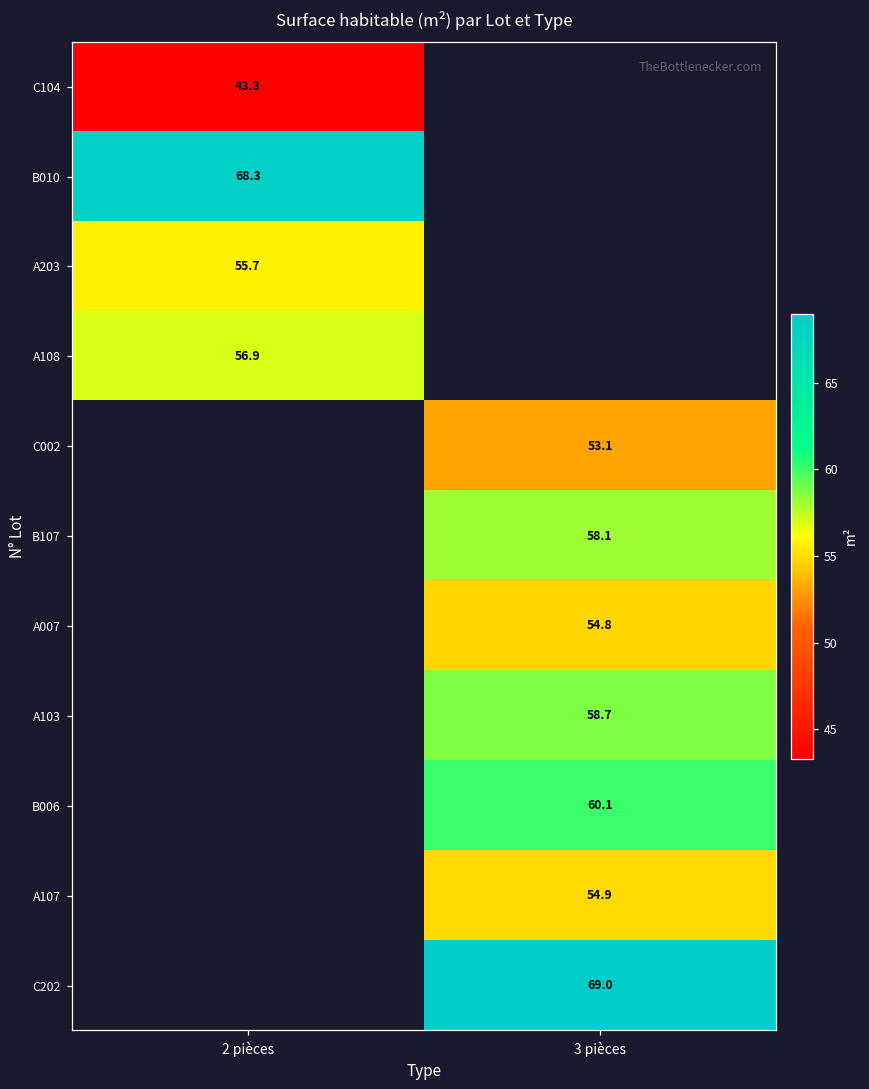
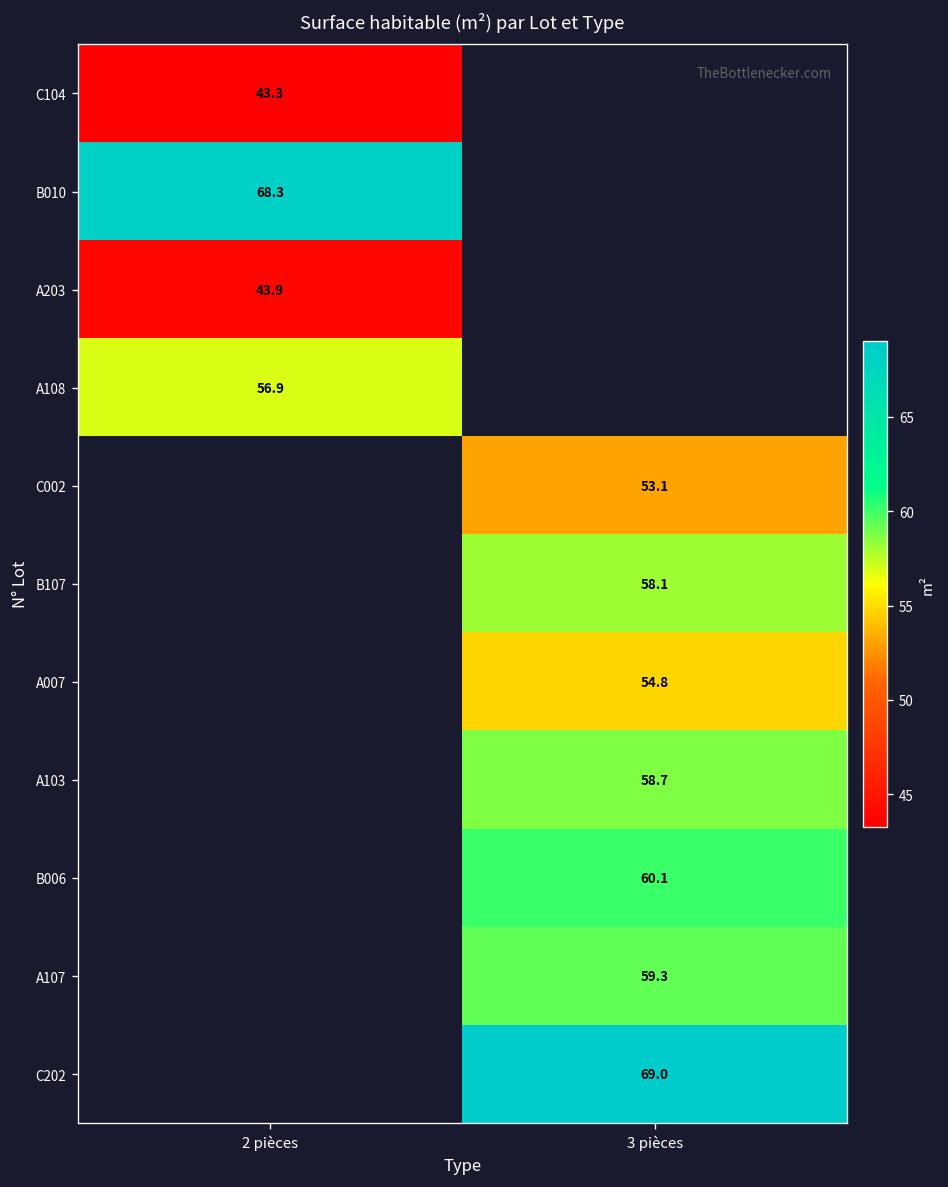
A203, 2 pièces: 55.7 -> 43.9
A107, 3 pièces: 54.9 -> 59.3
